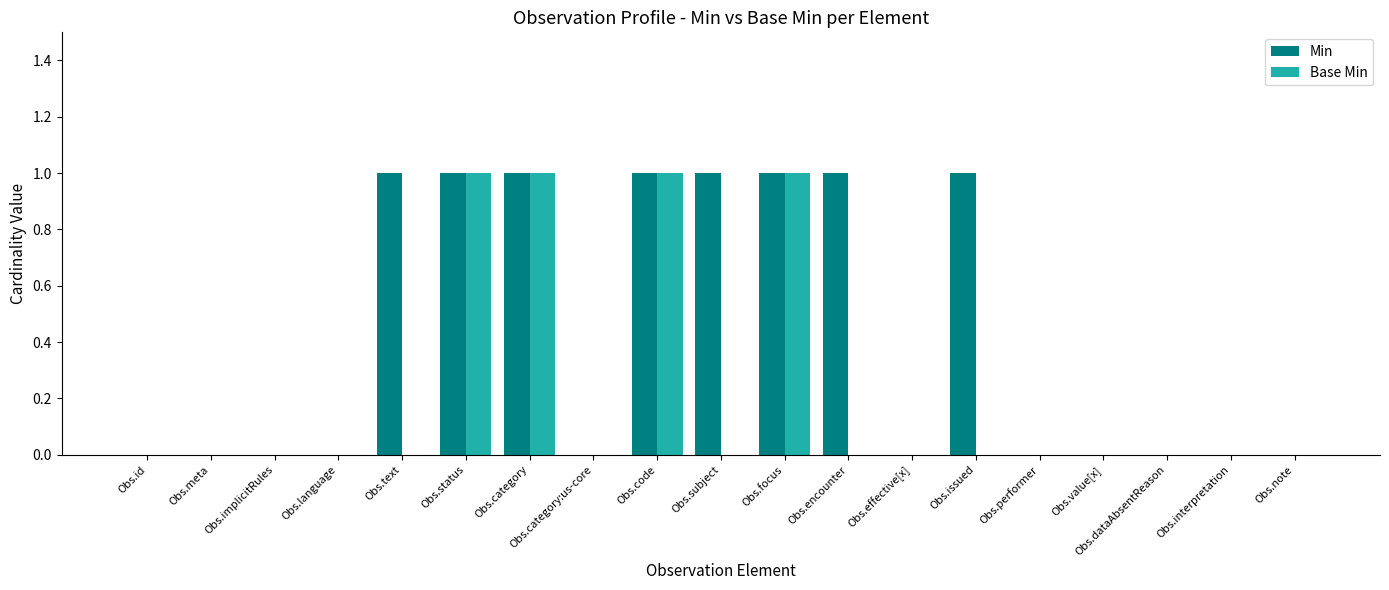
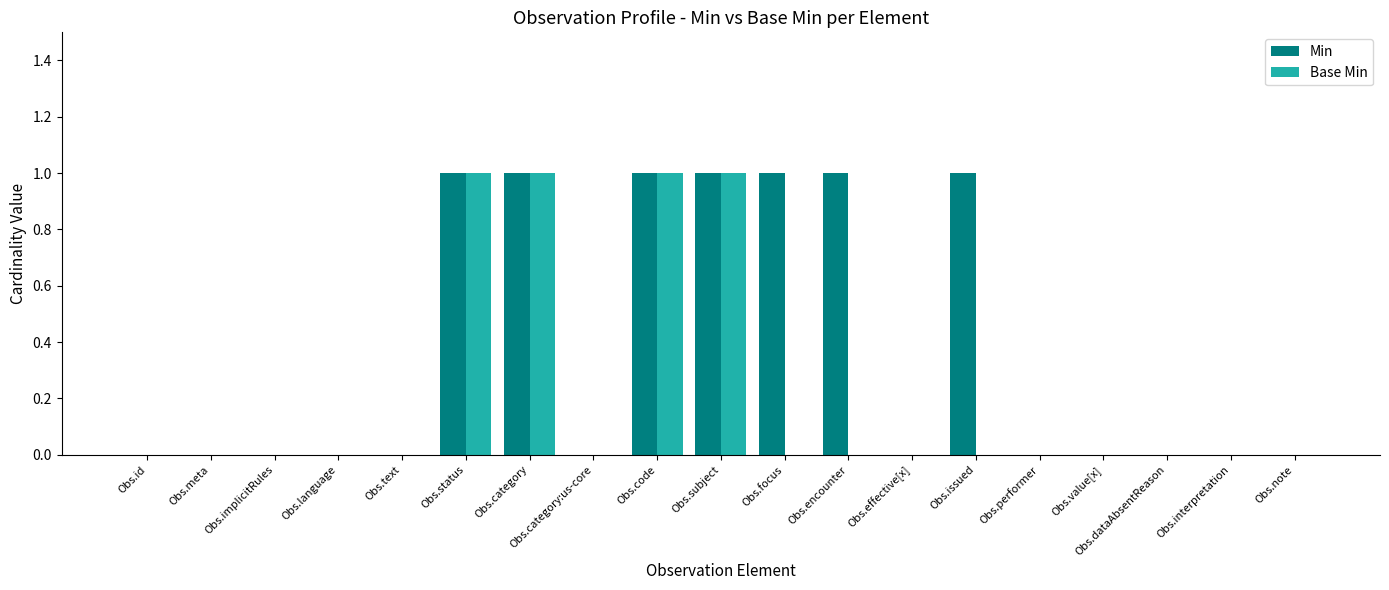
Min, Obs.text: 1 -> 0
Base Min, Obs.subject: 0 -> 1
Base Min, Obs.focus: 1 -> 0
